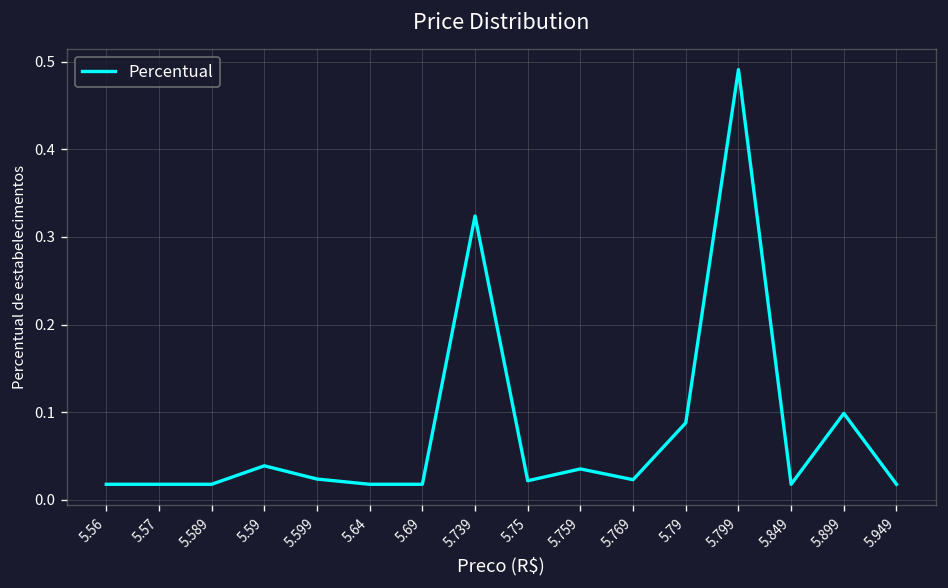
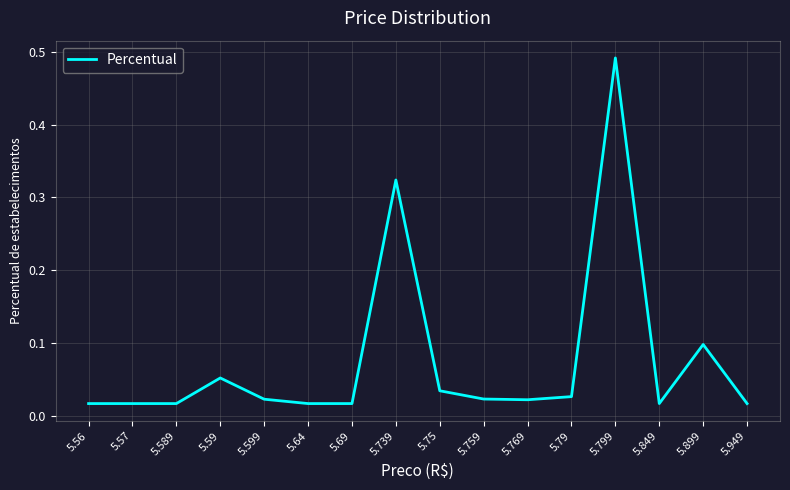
5.59: 0.04 -> 0.05
5.75: 0.02 -> 0.04
5.759: 0.04 -> 0.02
5.79: 0.09 -> 0.03
